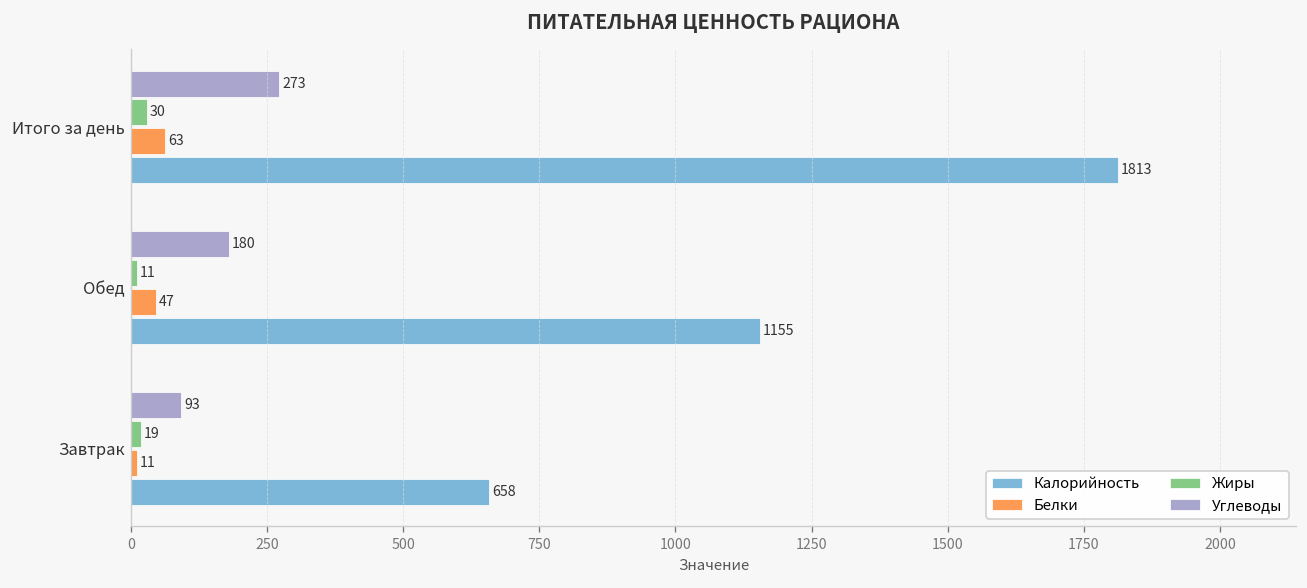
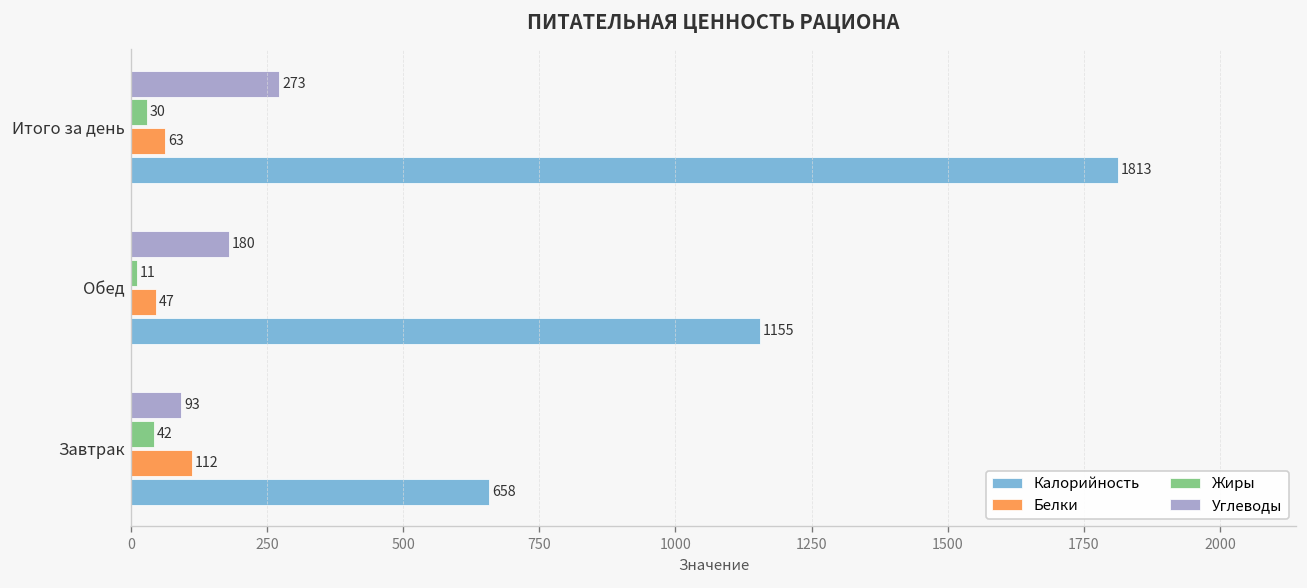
Жиры, Завтрак: 19 -> 42
Белки, Завтрак: 11 -> 112
